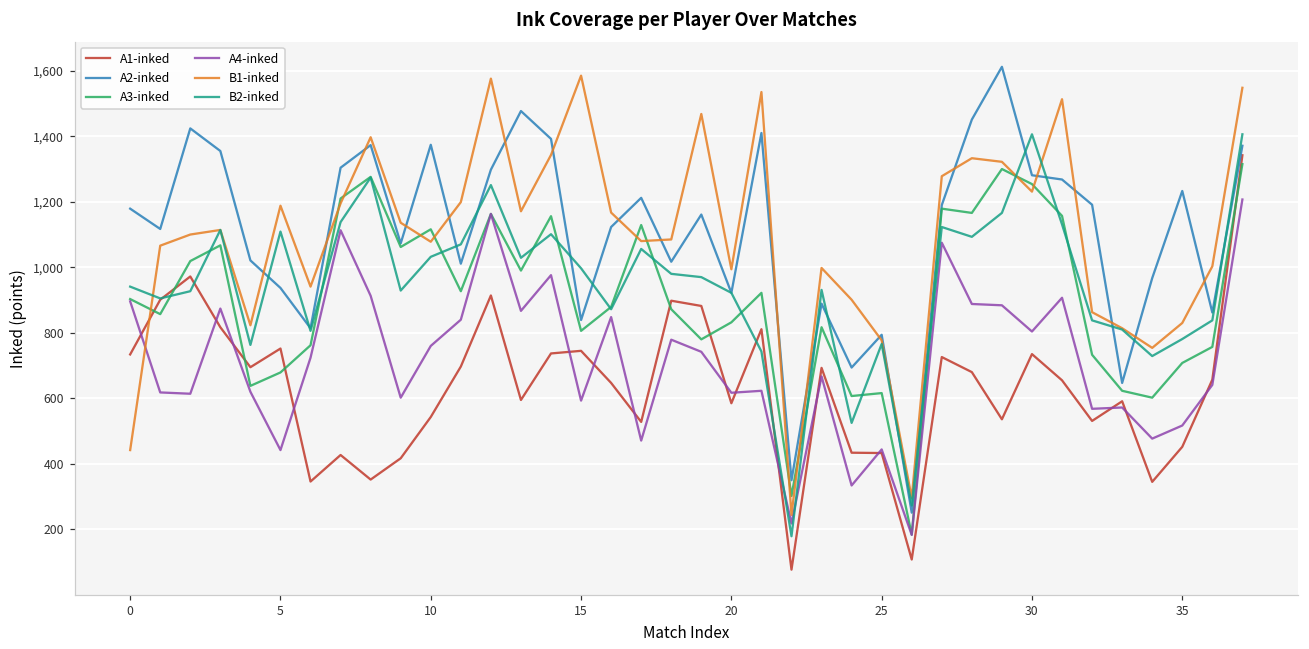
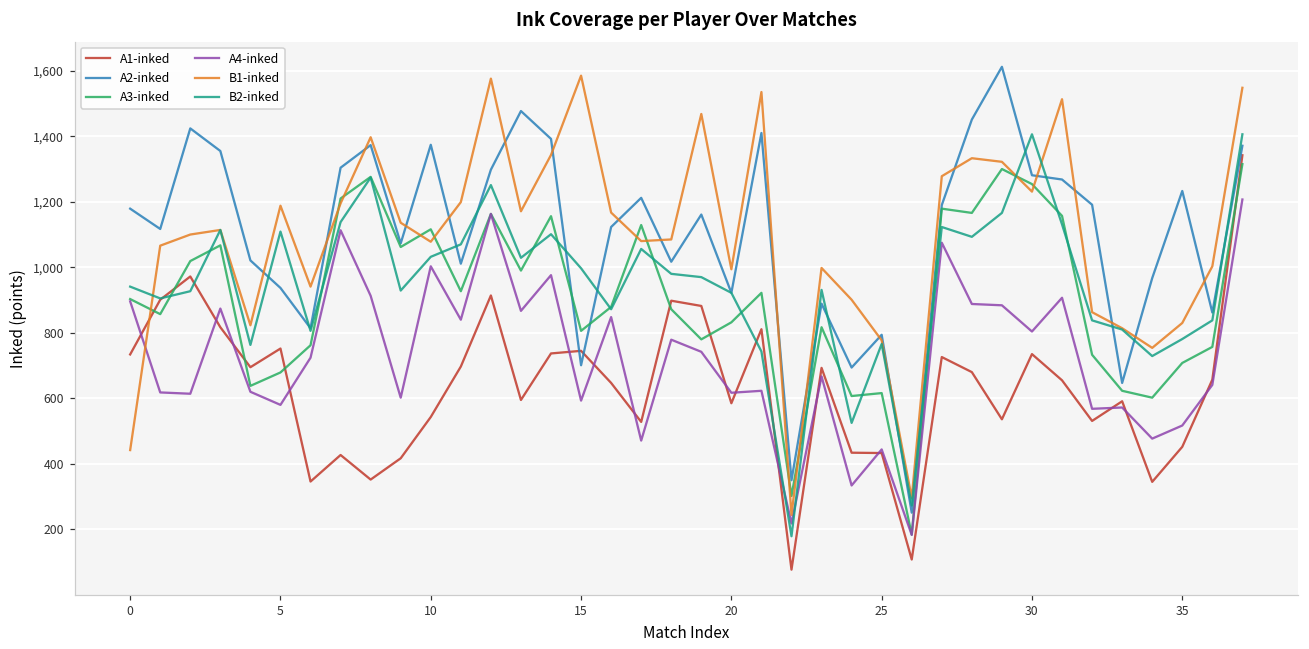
A4-inked, 5: 440 -> 580
A4-inked, 10: 760 -> 1,000
A2-inked, 15: 840 -> 700
